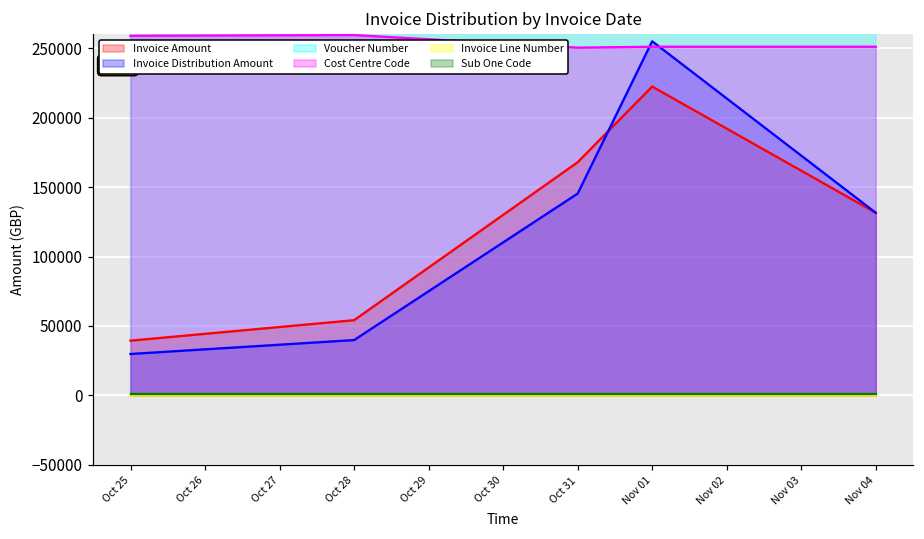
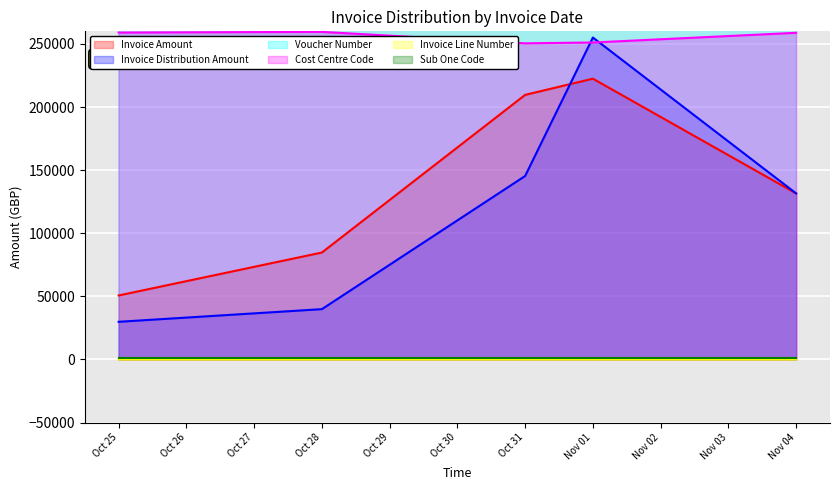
Invoice Amount, Oct 25: 39000 -> 51000
Invoice Amount, Oct 28: 54000 -> 85000
Invoice Amount, Oct 31: 168000 -> 210000
Cost Centre Code, Nov 04: 251000 -> 259000
